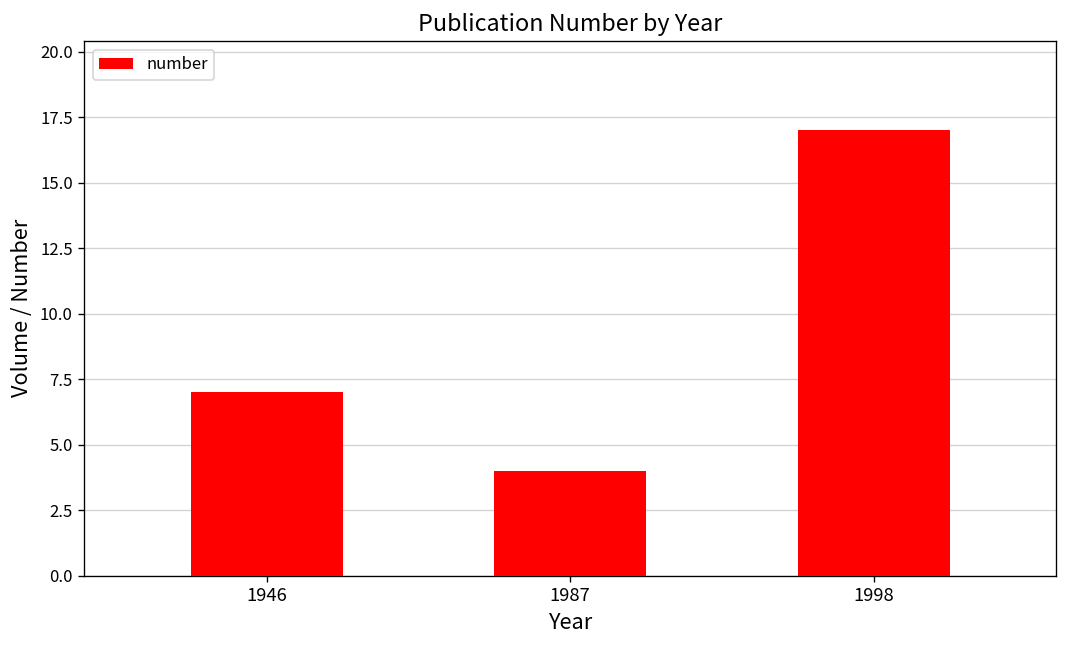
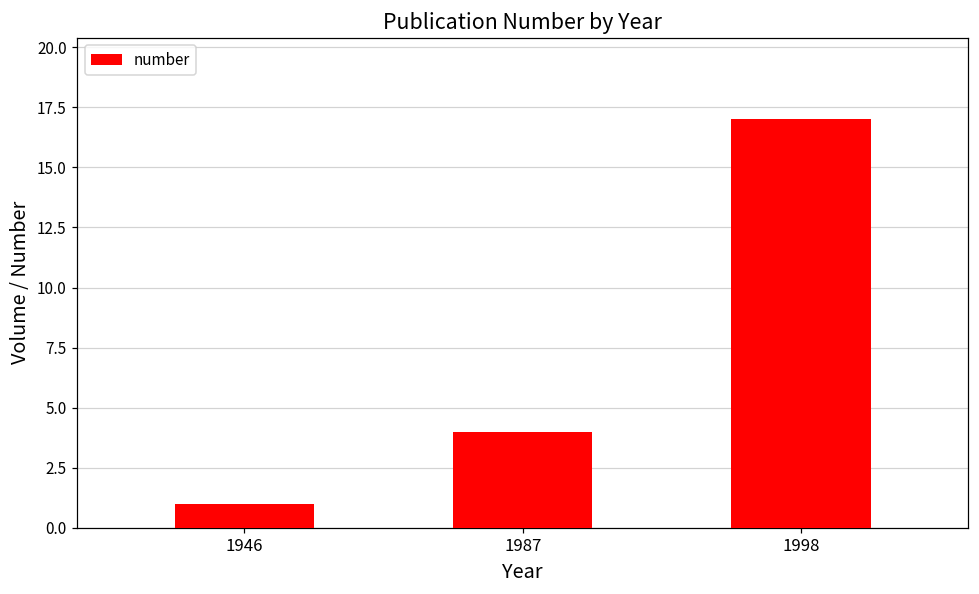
1946: 7 -> 1
